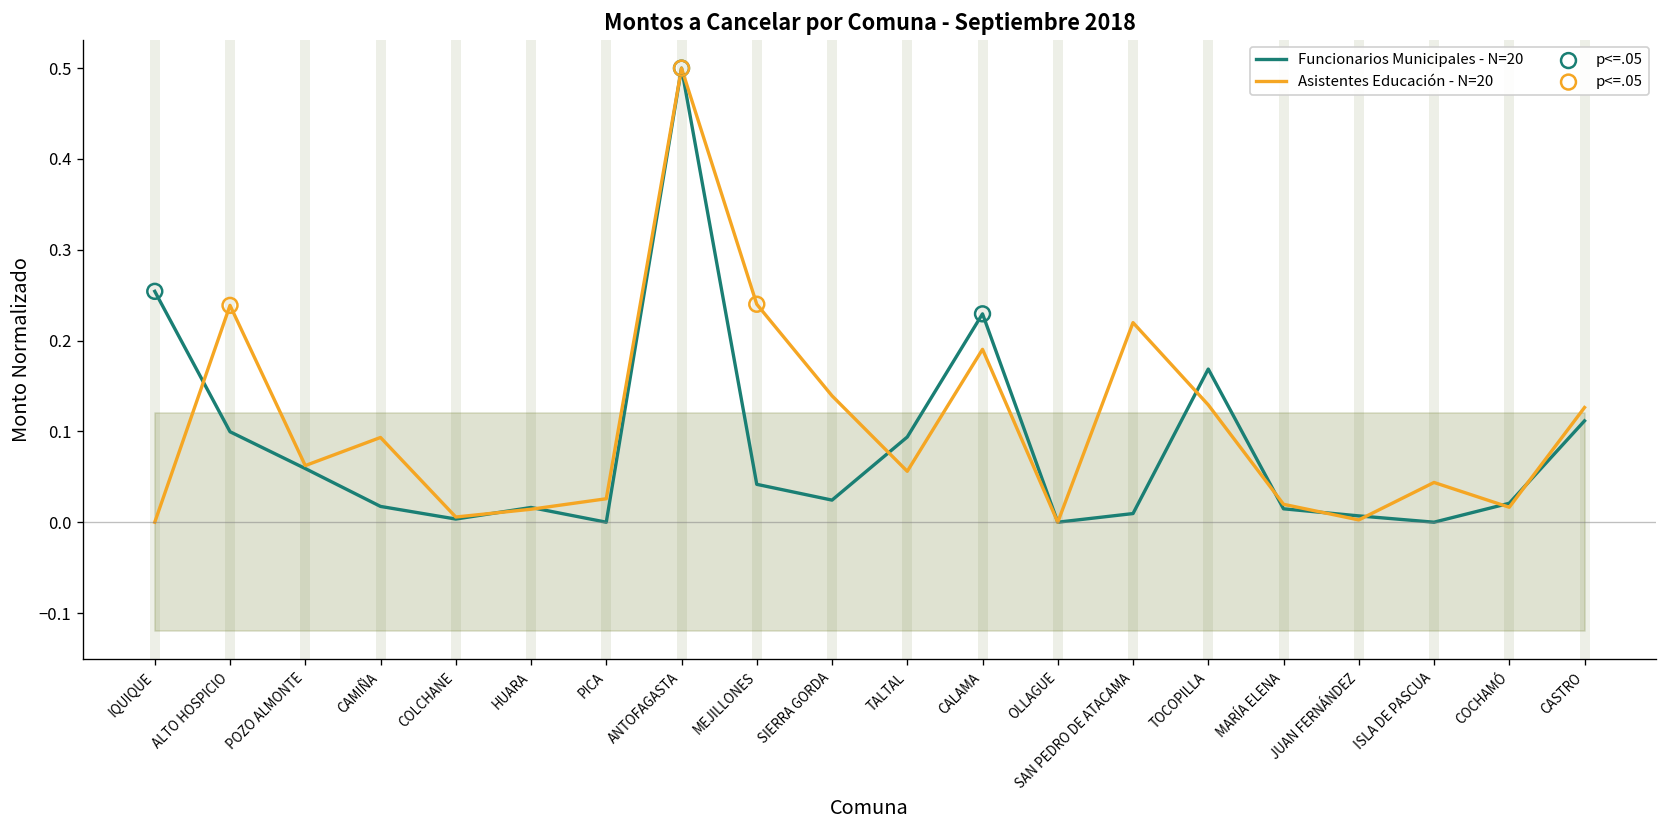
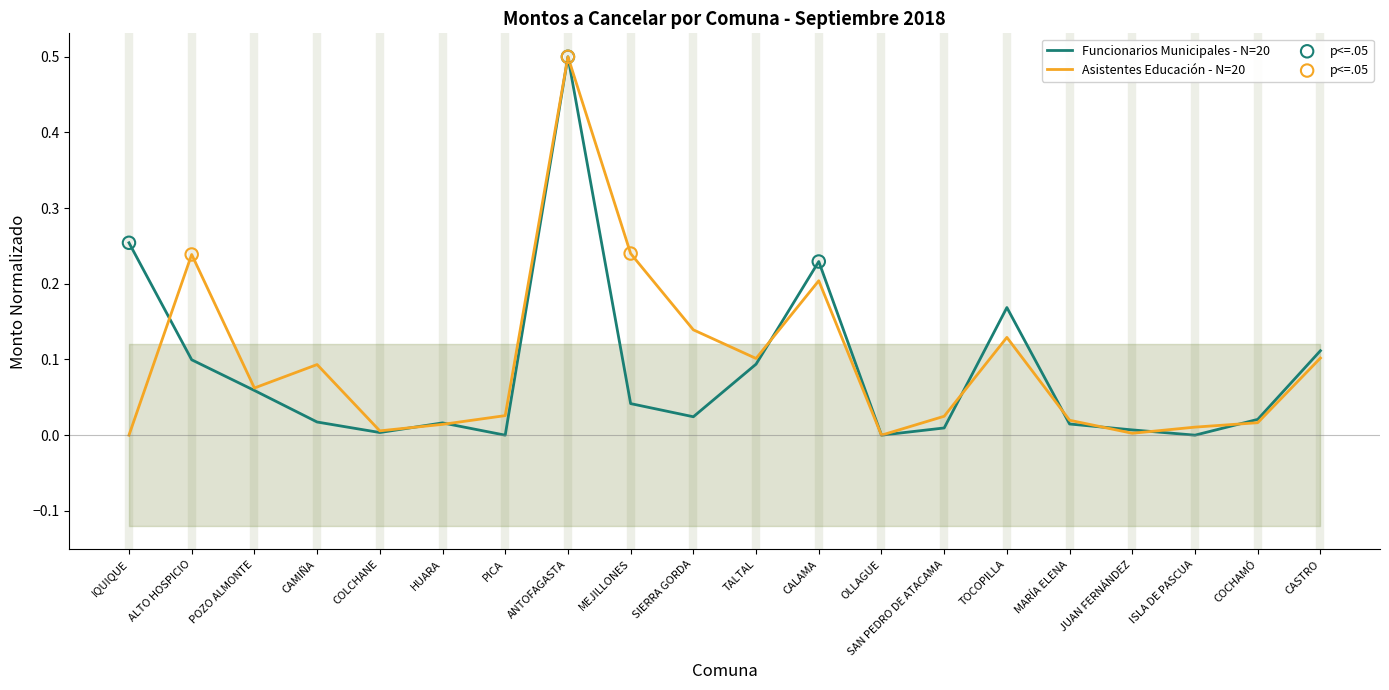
Asistentes Educación - N=20, TALTAL: 0.06 -> 0.10
Asistentes Educación - N=20, CALAMA: 0.19 -> 0.20
Asistentes Educación - N=20, SAN PEDRO DE ATACAMA: 0.22 -> 0.02
Asistentes Educación - N=20, ISLA DE PASCUA: 0.04 -> 0.01
Asistentes Educación - N=20, CASTRO: 0.13 -> 0.10
